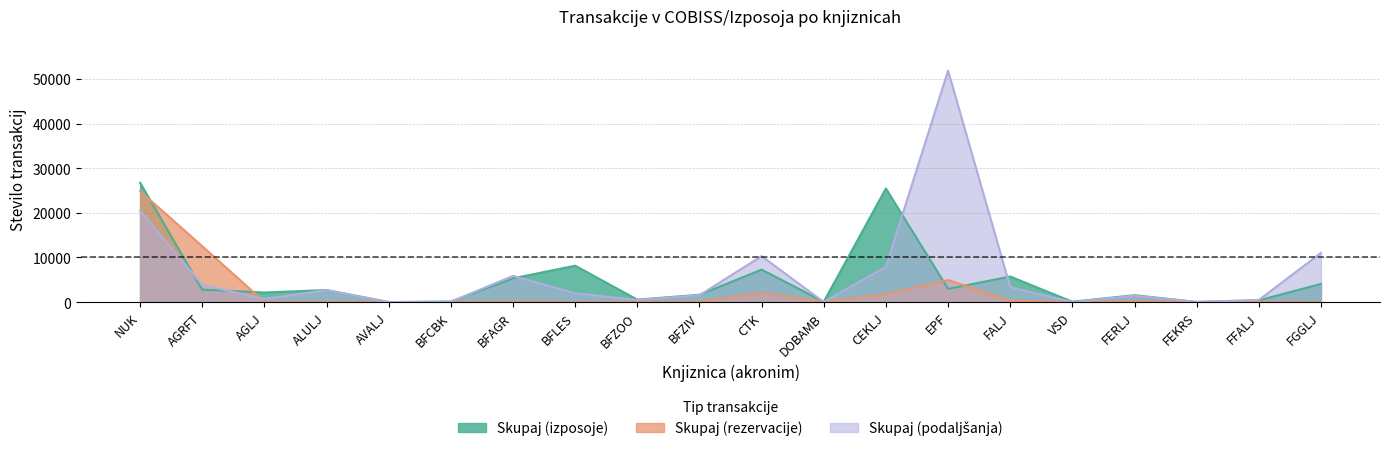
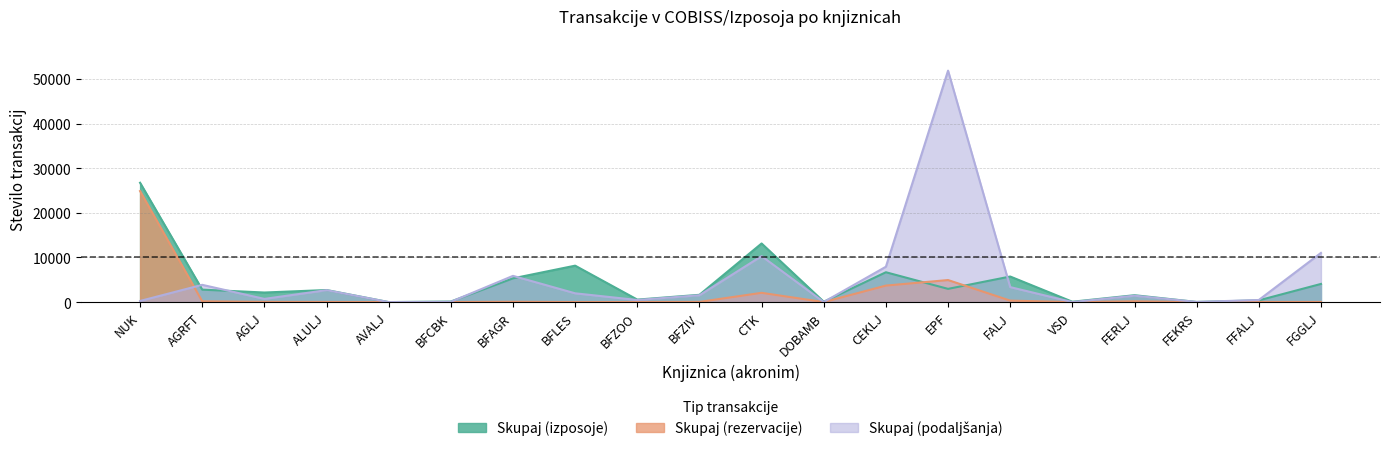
Skupaj (podaljšanja), NUK: 20000 -> 0
Skupaj (rezervacije), AGRFT: 13000 -> 0
Skupaj (izposoje), CTK: 7000 -> 13000
Skupaj (izposoje), CEKLJ: 25000 -> 7000
Skupaj (rezervacije), CEKLJ: 2000 -> 4000
